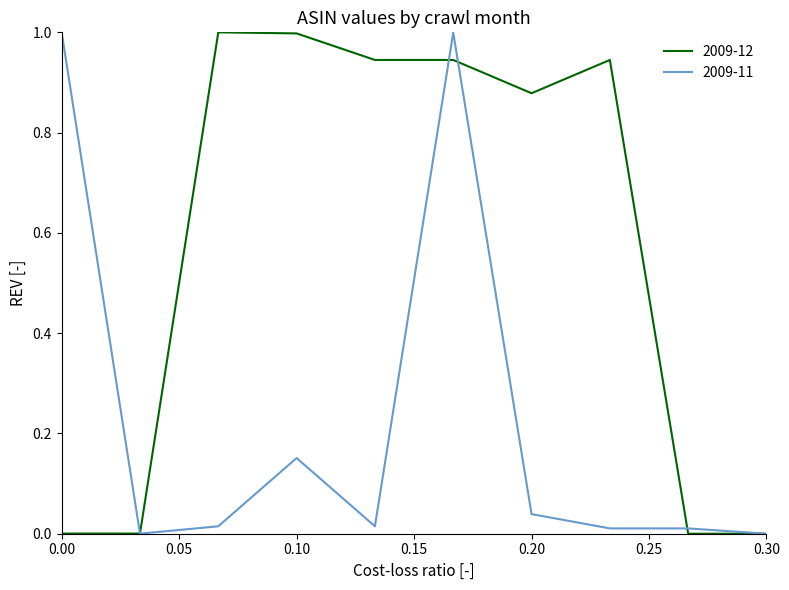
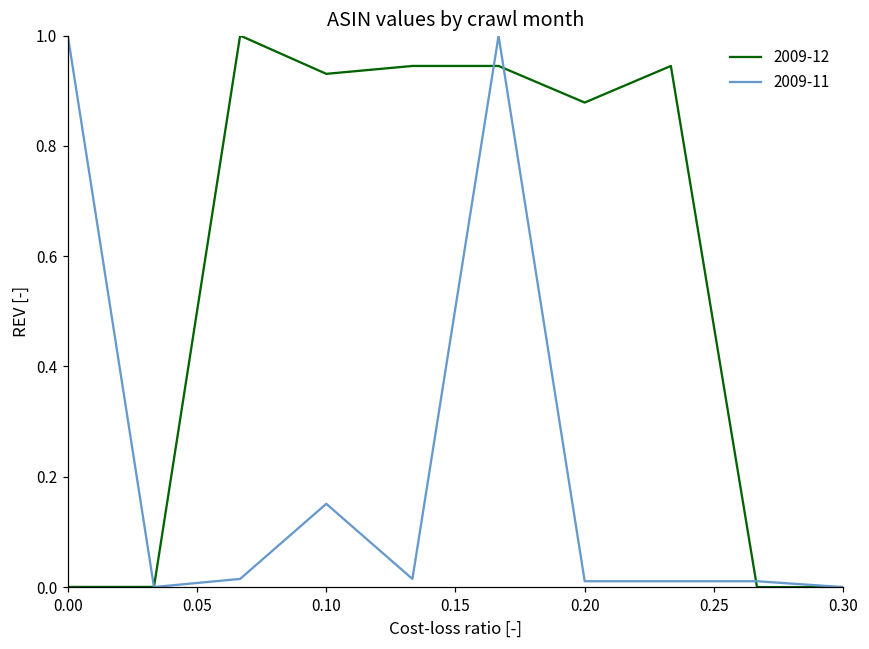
2009-12, 0.10: 1.00 -> 0.93
2009-11, 0.20: 0.04 -> 0.01
